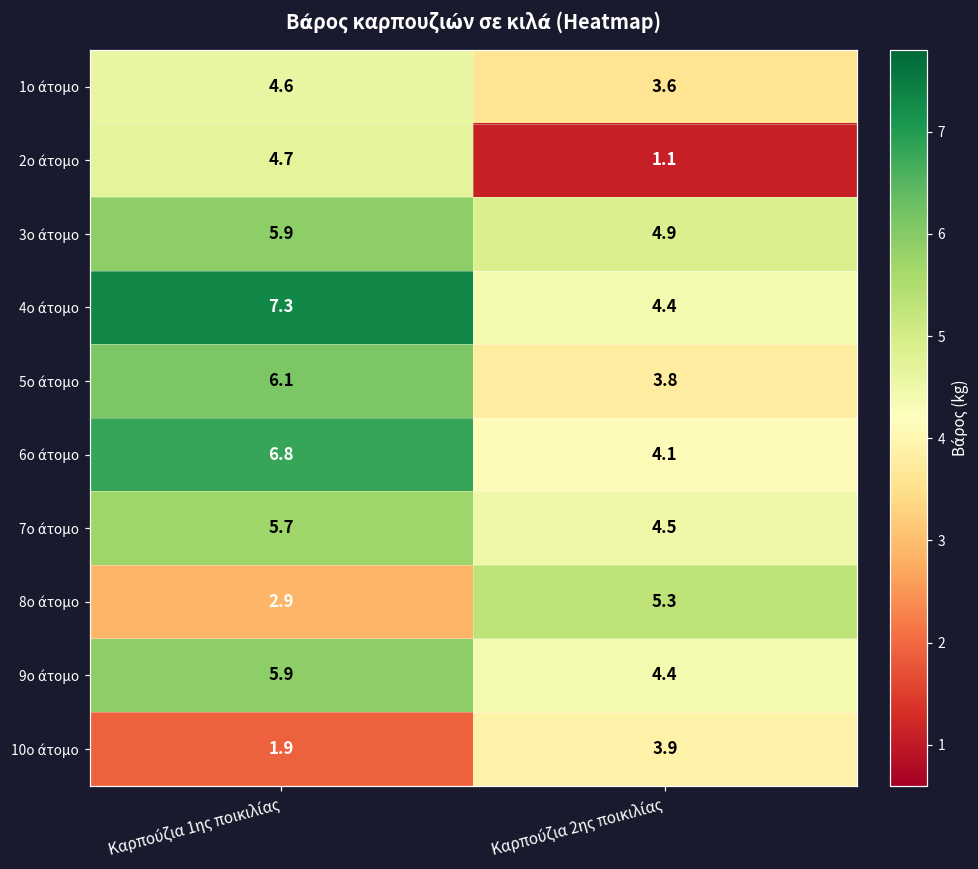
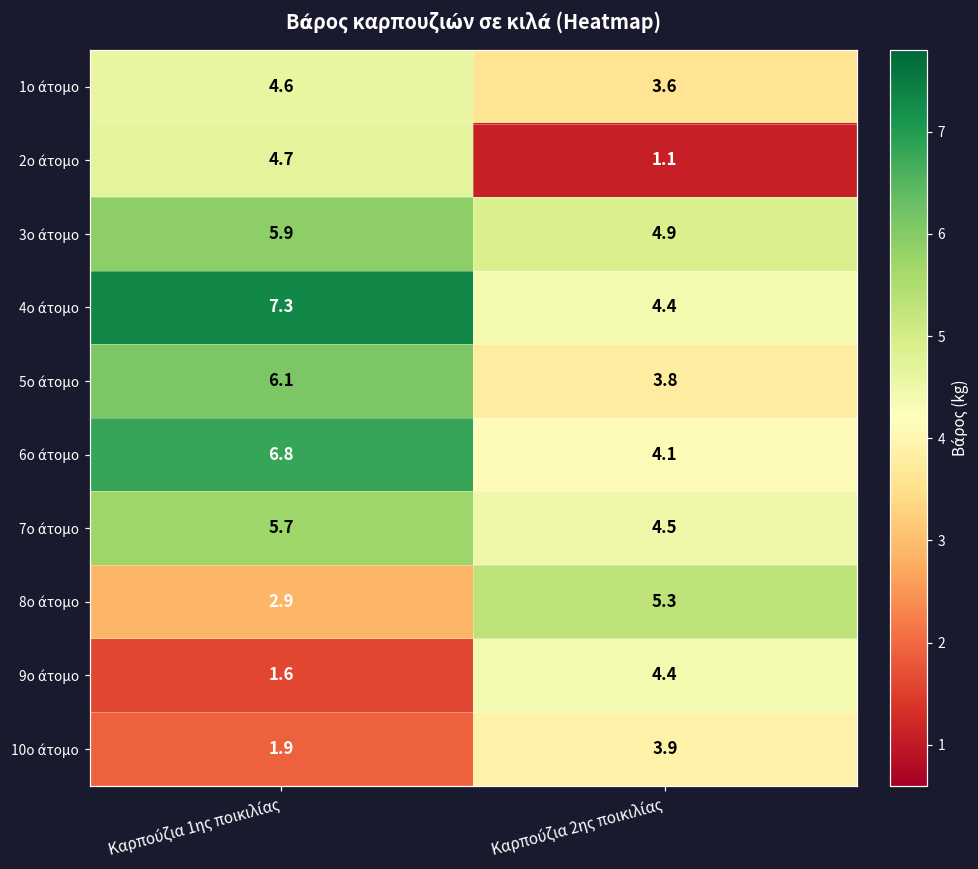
9ο άτομο, Καρπούζια 1ης ποικιλίας: 5.9 -> 1.6
